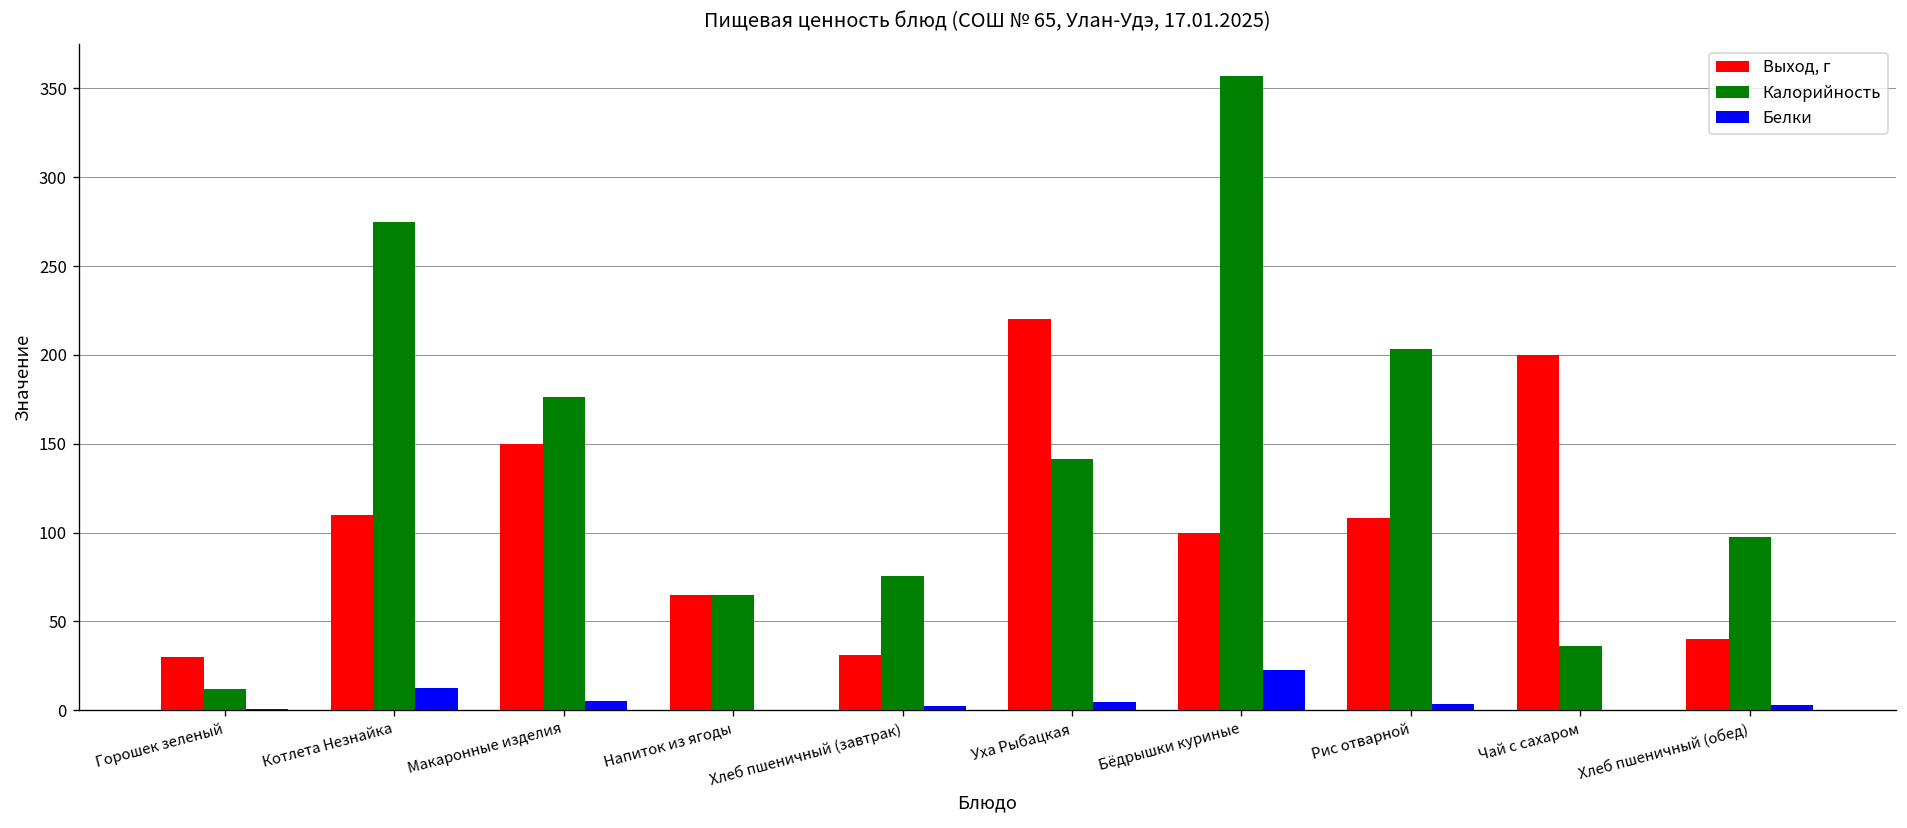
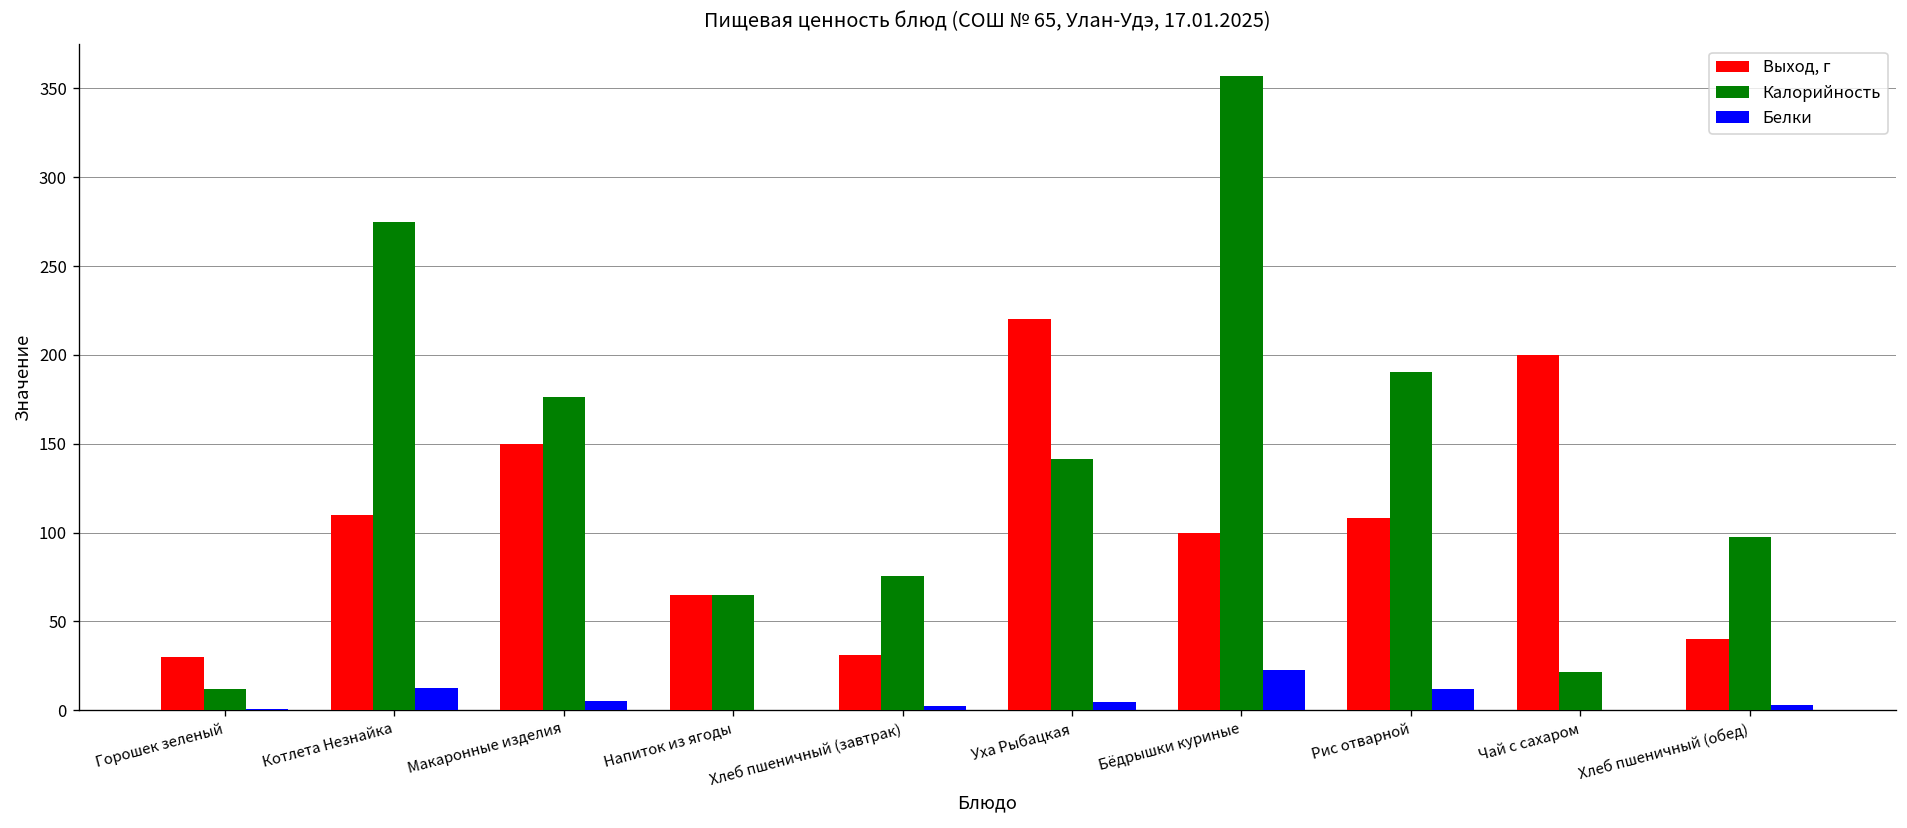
Калорийность, Рис отварной: 203 -> 190
Белки, Рис отварной: 4 -> 12
Калорийность, Чай с сахаром: 36 -> 21
